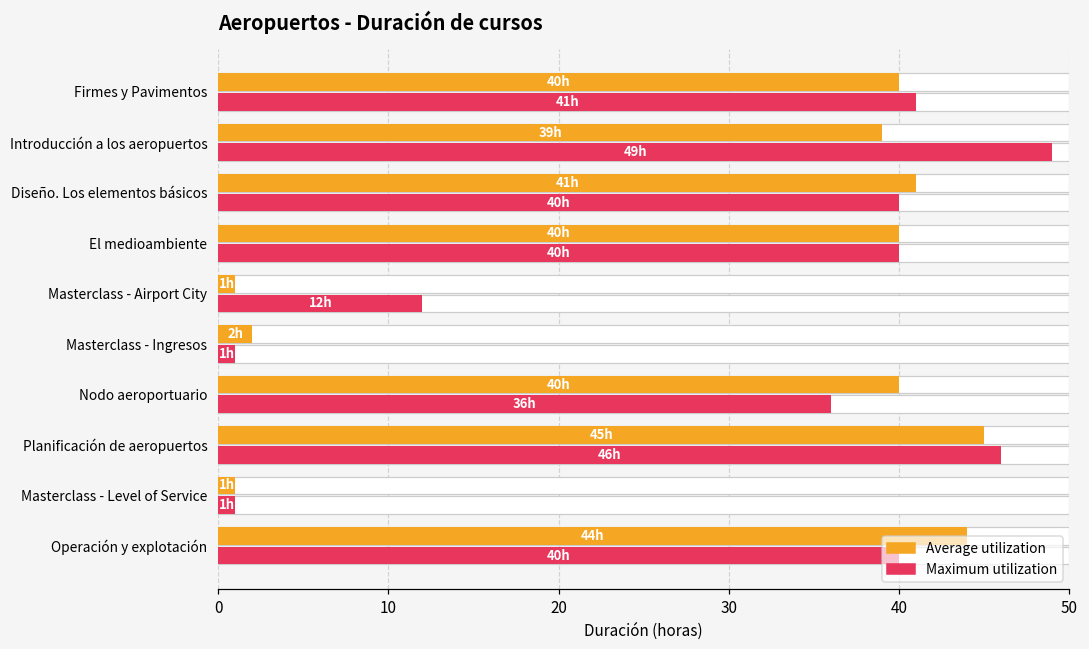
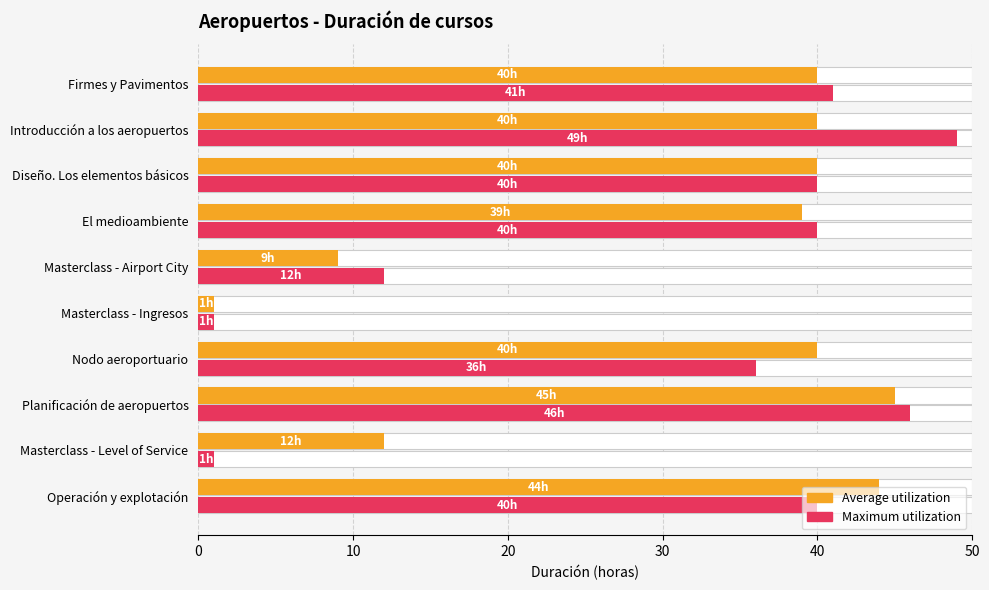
Average utilization, Introducción a los aeropuertos: 39h -> 40h
Average utilization, Diseño. Los elementos básicos: 41h -> 40h
Average utilization, El medioambiente: 40h -> 39h
Average utilization, Masterclass - Airport City: 1h -> 9h
Average utilization, Masterclass - Ingresos: 2h -> 1h
Average utilization, Masterclass - Level of Service: 1h -> 12h
